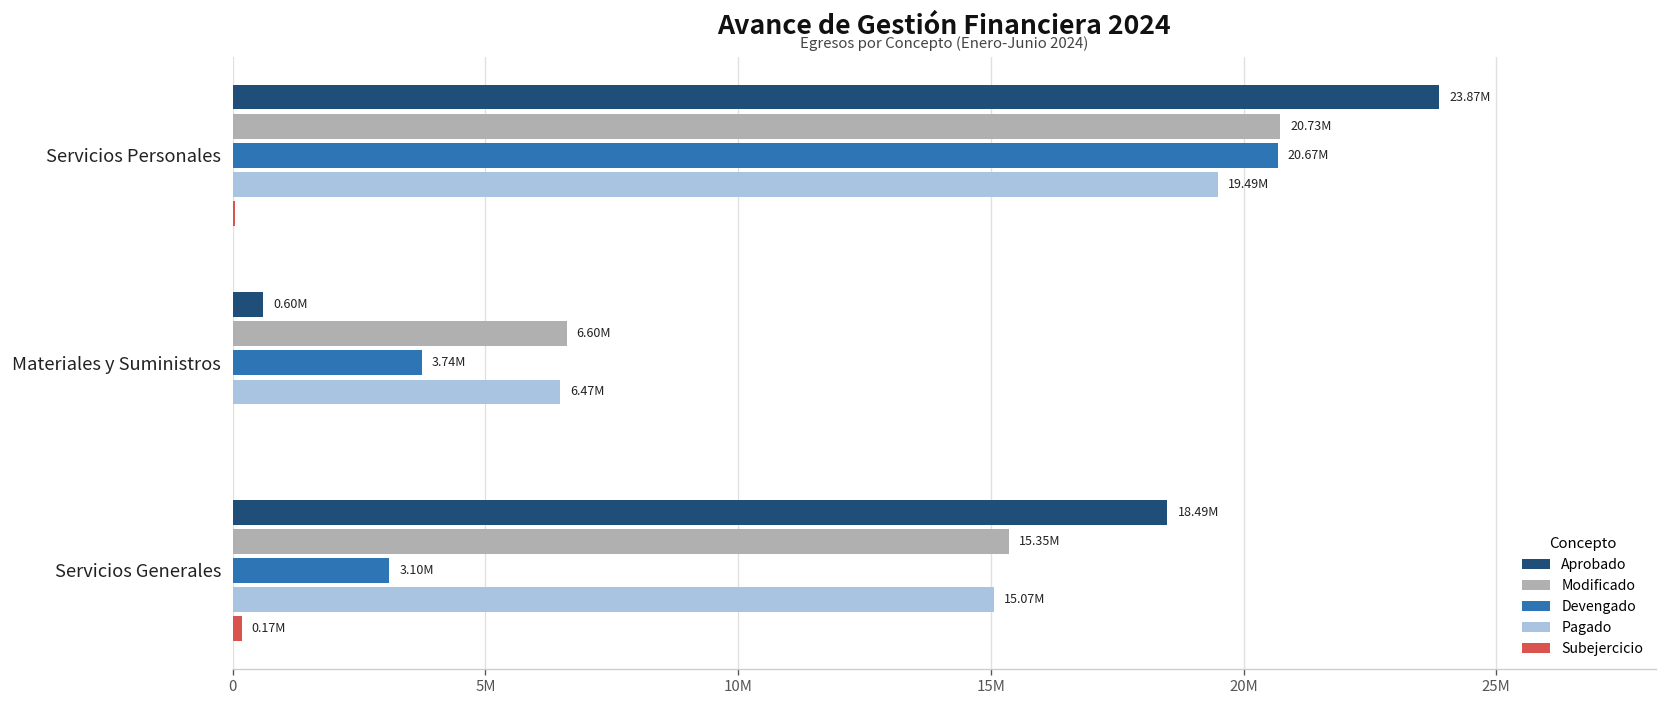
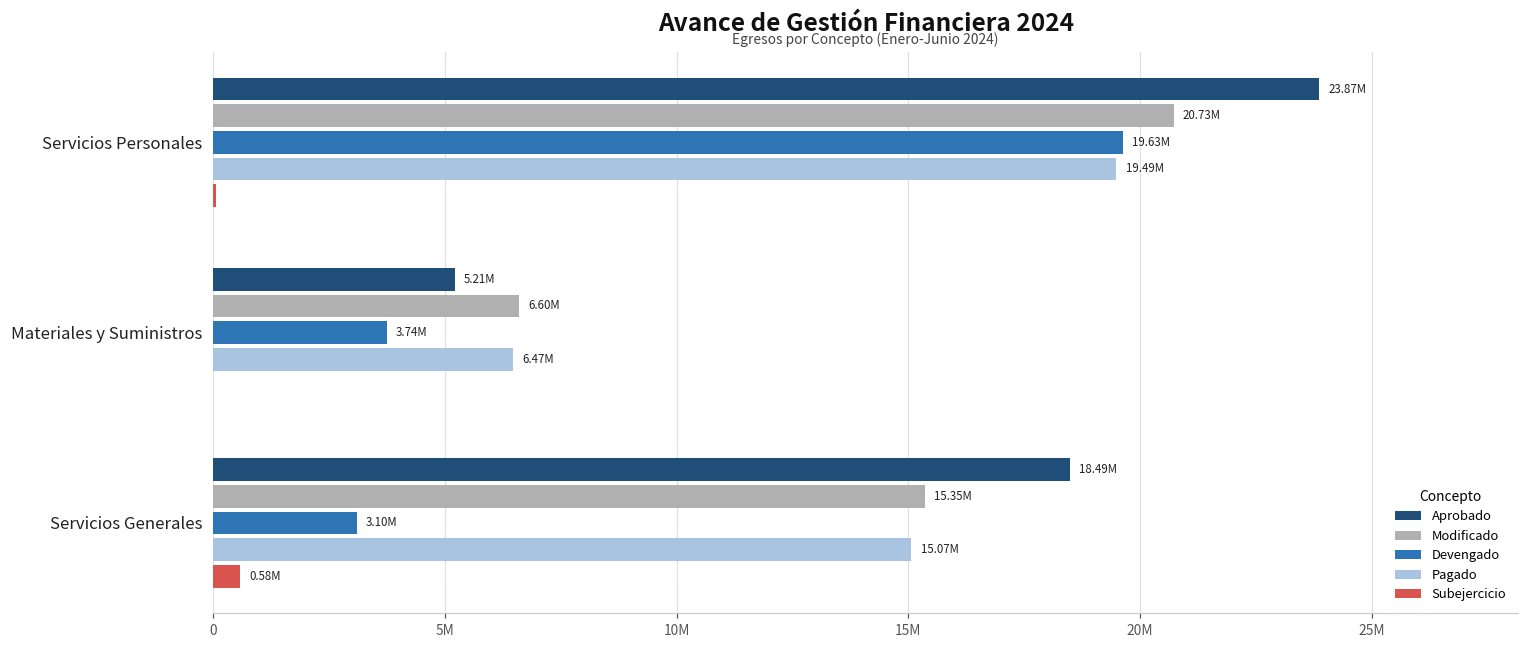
Devengado, Servicios Personales: 20.67M -> 19.63M
Aprobado, Materiales y Suministros: 0.60M -> 5.21M
Subejercicio, Servicios Generales: 0.17M -> 0.58M
